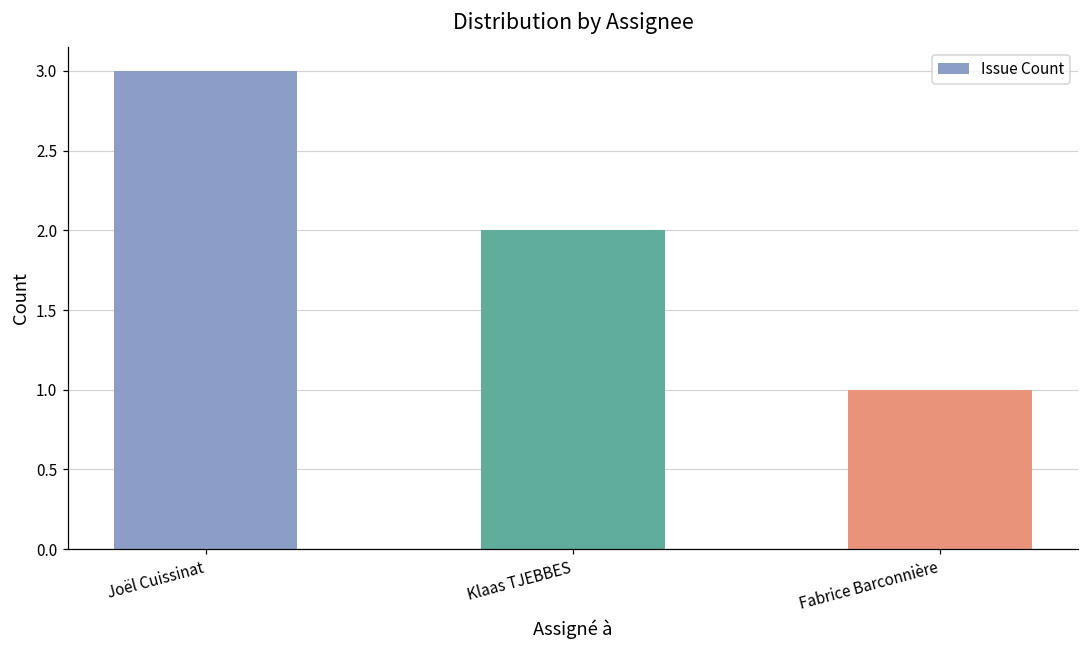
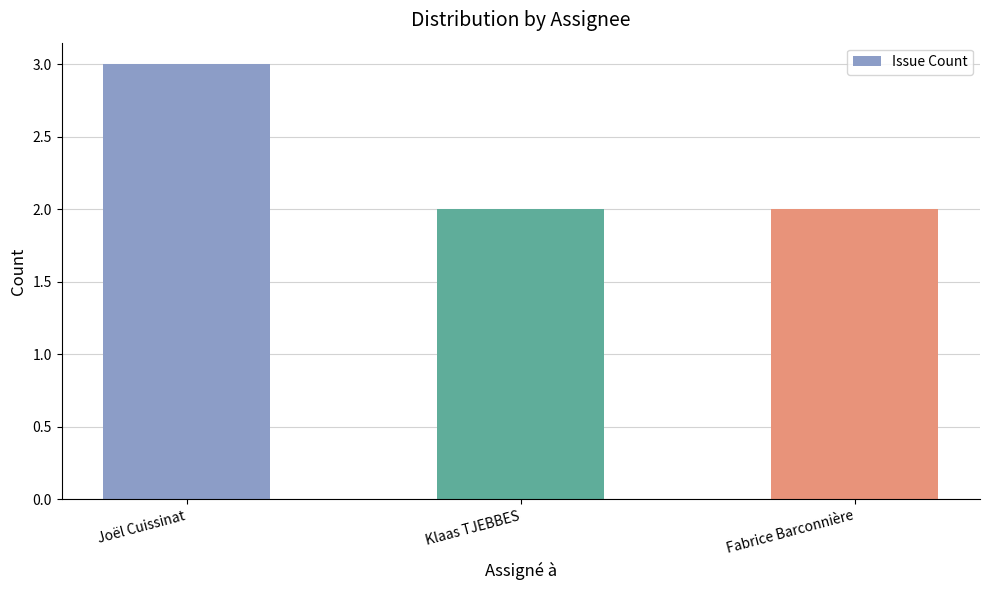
Fabrice Barconnière: 1 -> 2
